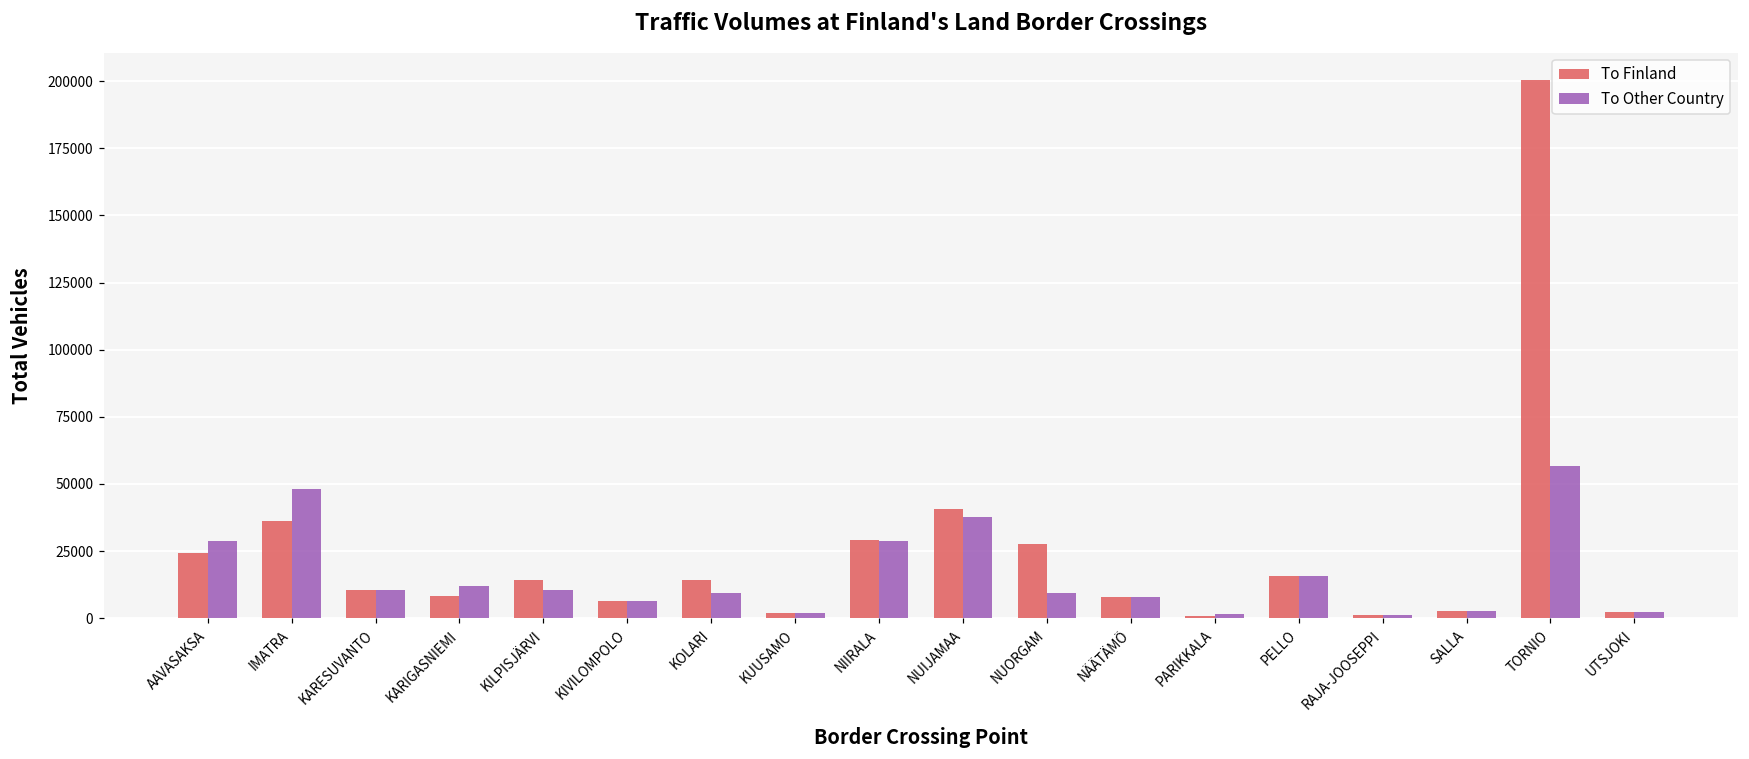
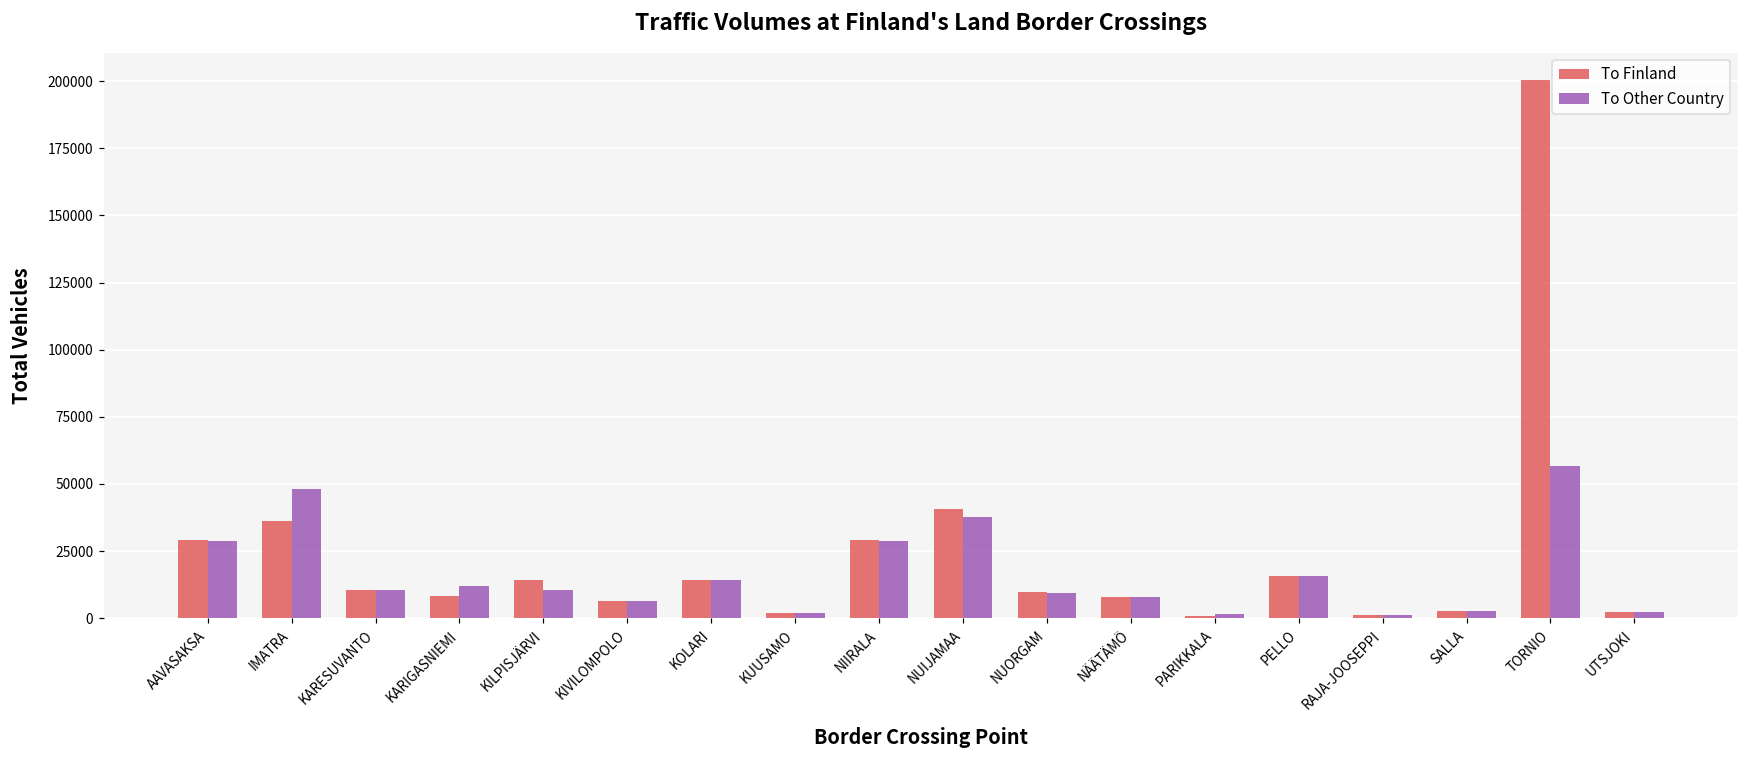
To Finland, AAVASAKSA: 24000 -> 29000
To Other Country, KOLARI: 9000 -> 14000
To Finland, NUORGAM: 28000 -> 10000
